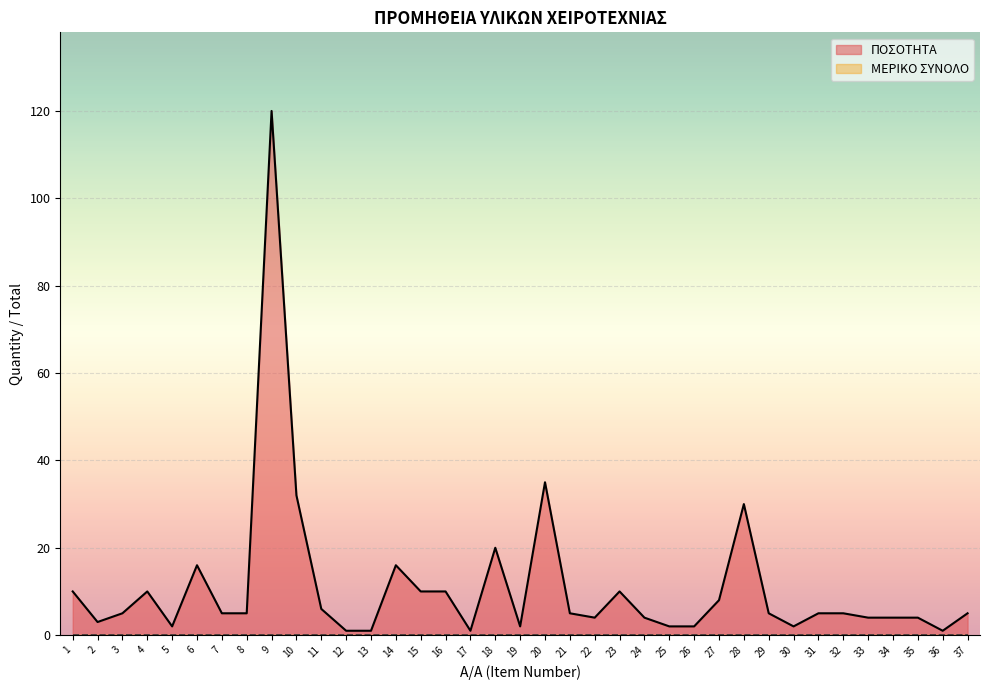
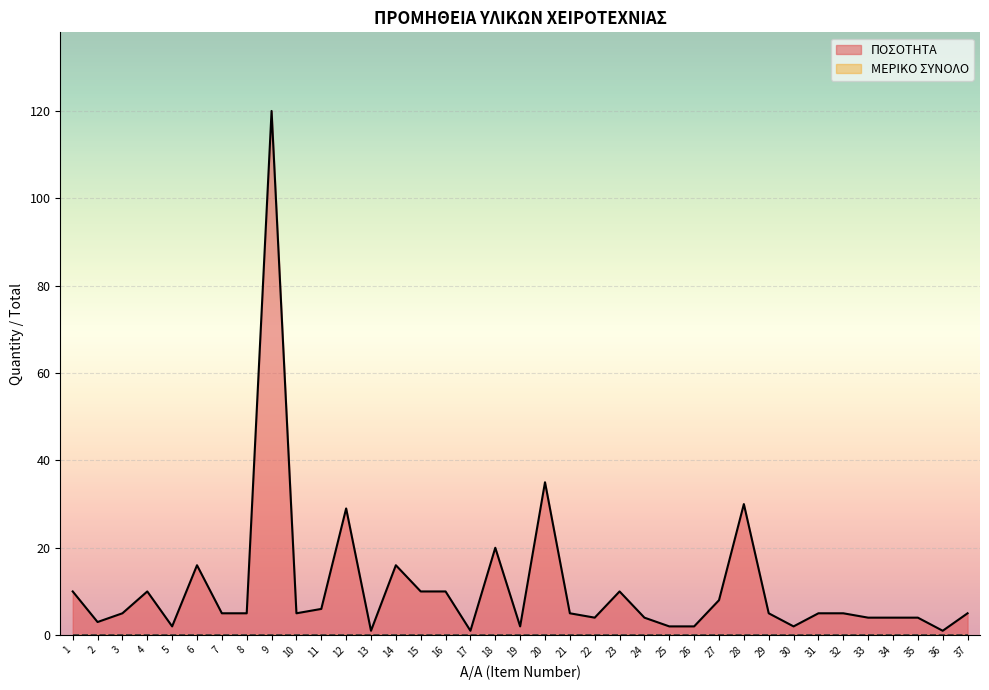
ΠΟΣΟΤΗΤΑ, 10: 32 -> 5
ΠΟΣΟΤΗΤΑ, 12: 1 -> 29
